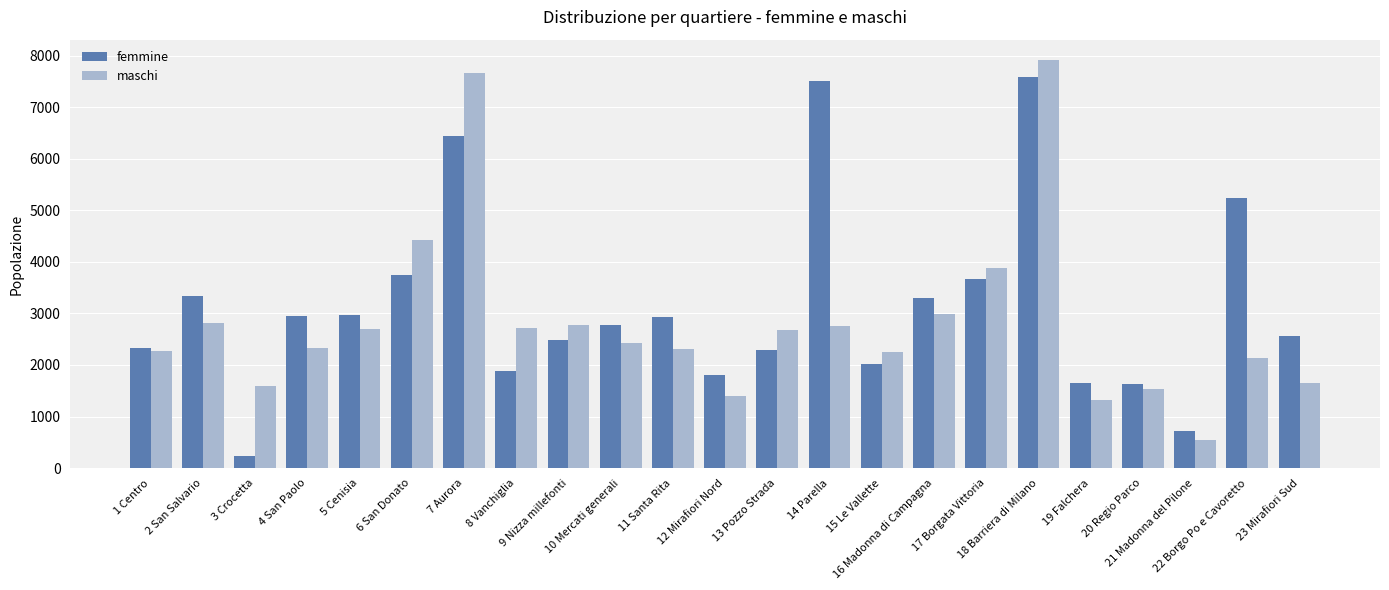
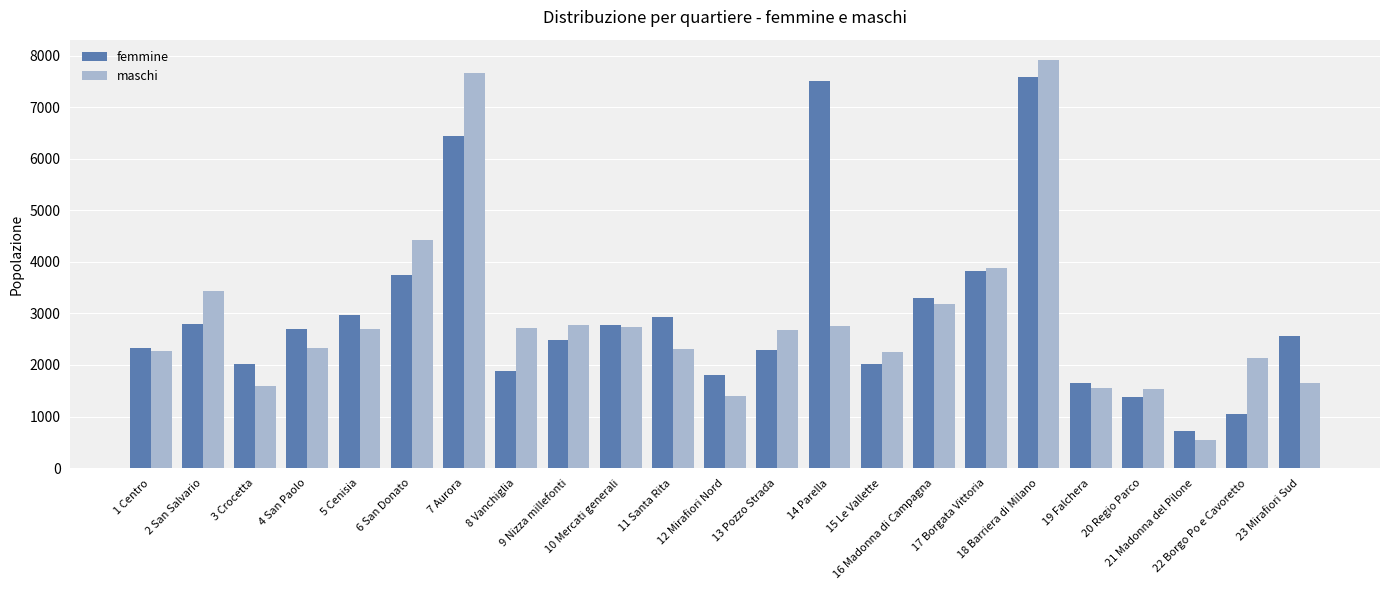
femmine, 2 San Salvario: 3300 -> 2800
maschi, 2 San Salvario: 2800 -> 3400
femmine, 3 Crocetta: 200 -> 2000
femmine, 4 San Paolo: 2900 -> 2700
maschi, 10 Mercati generali: 2400 -> 2700
maschi, 16 Madonna di Campagna: 3000 -> 3200
femmine, 17 Borgata Vittoria: 3700 -> 3800
maschi, 19 Falchera: 1300 -> 1500
femmine, 20 Regio Parco: 1600 -> 1400
femmine, 22 Borgo Po e Cavoretto: 5200 -> 1000
